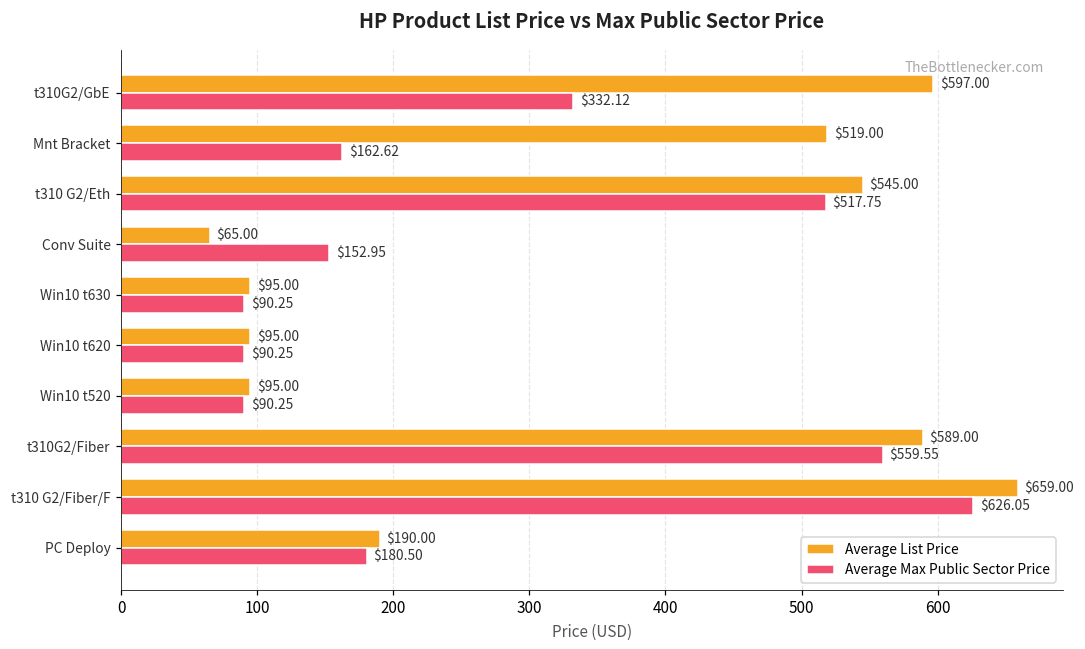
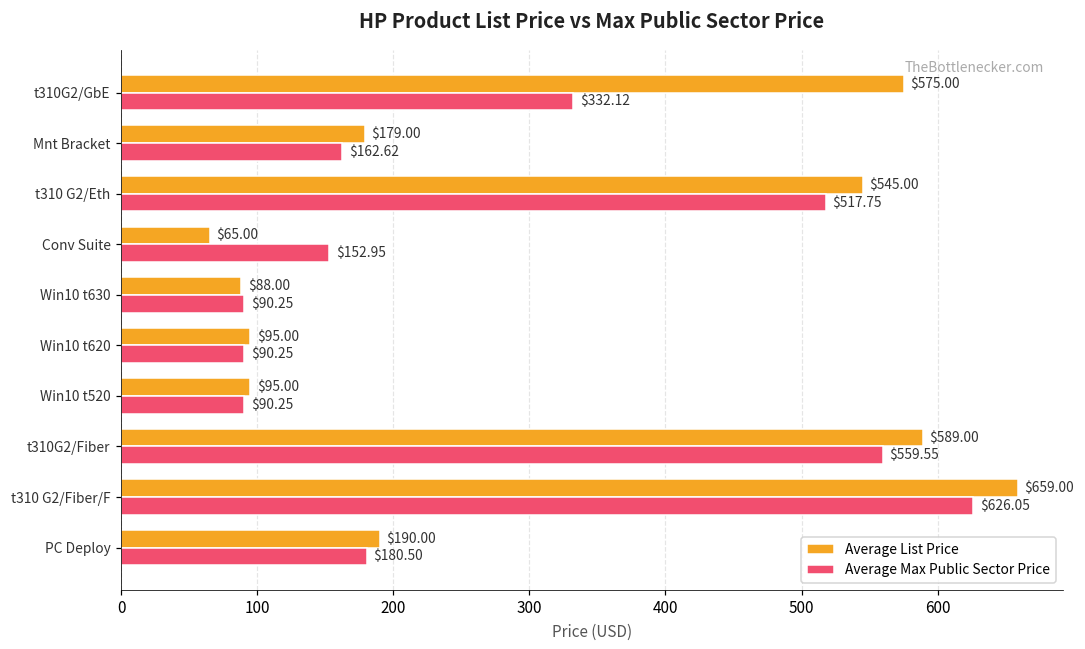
Average List Price, t310G2/GbE: $597.00 -> $575.00
Average List Price, Mnt Bracket: $519.00 -> $179.00
Average List Price, Win10 t630: $95.00 -> $88.00
